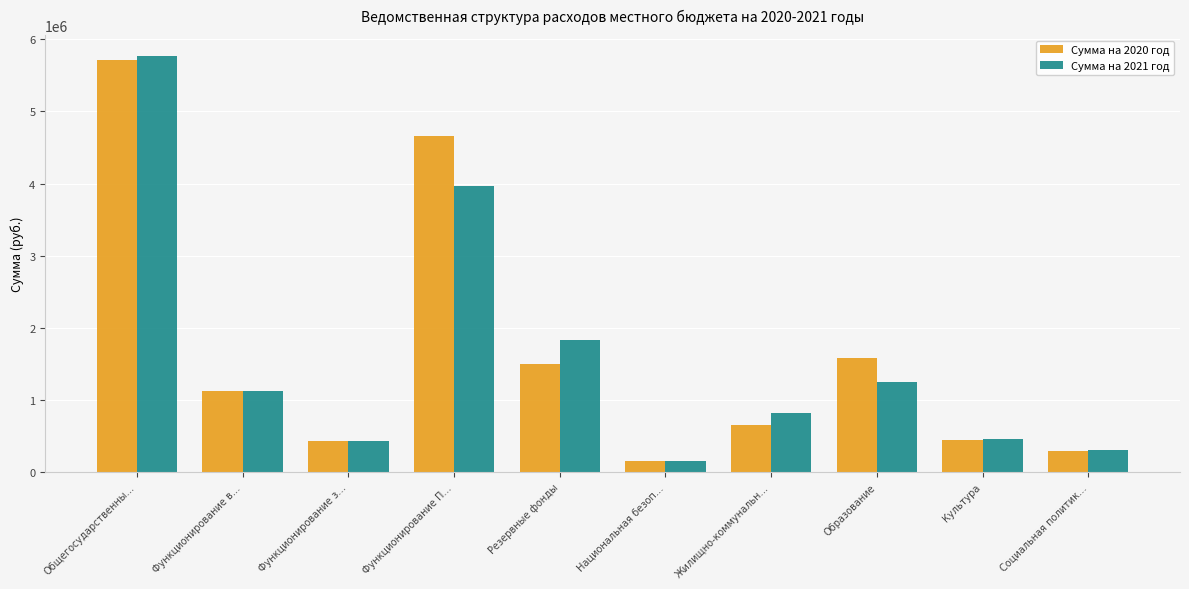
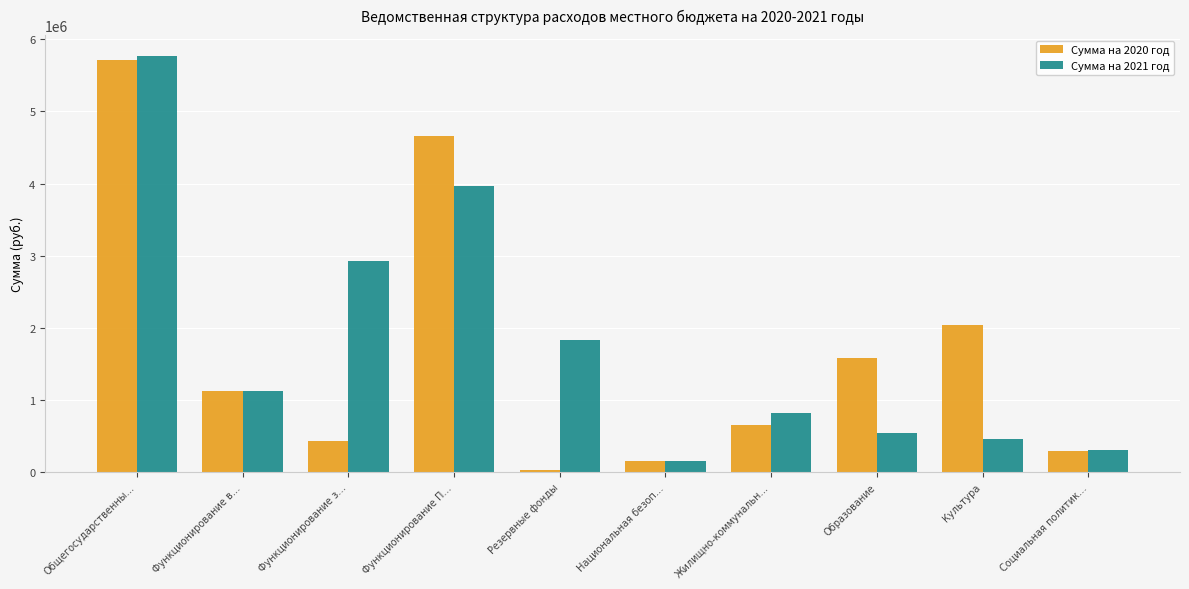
Сумма на 2021 год, Функционирование з…: 400000 -> 2900000
Сумма на 2020 год, Резервные фонды: 1500000 -> 0
Сумма на 2021 год, Образование: 1300000 -> 500000
Сумма на 2020 год, Культура: 500000 -> 2000000
